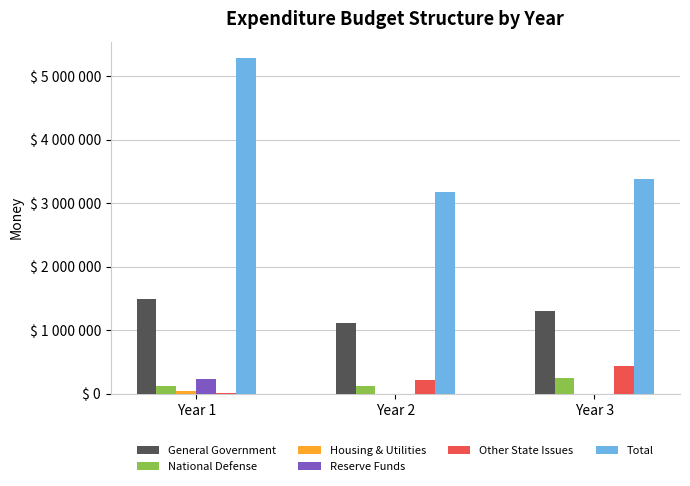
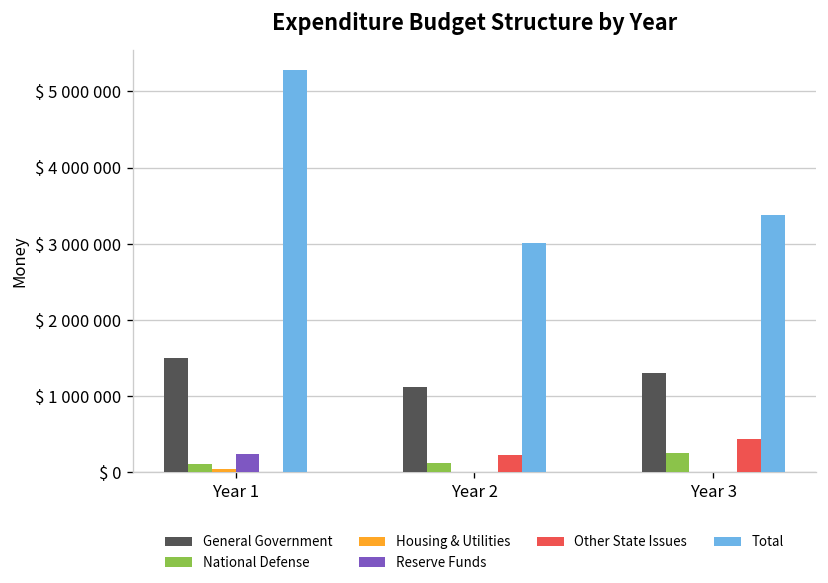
Total, Year 2: $ 3200000 -> $ 3000000
